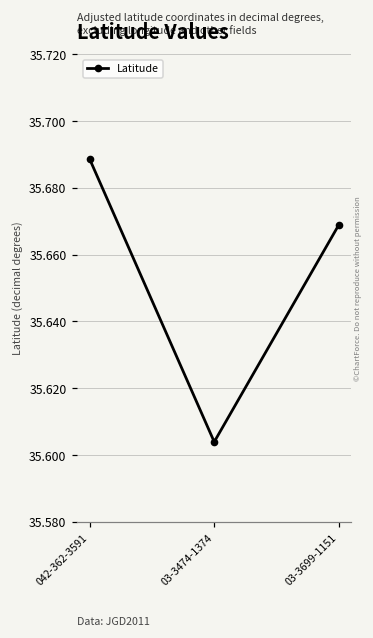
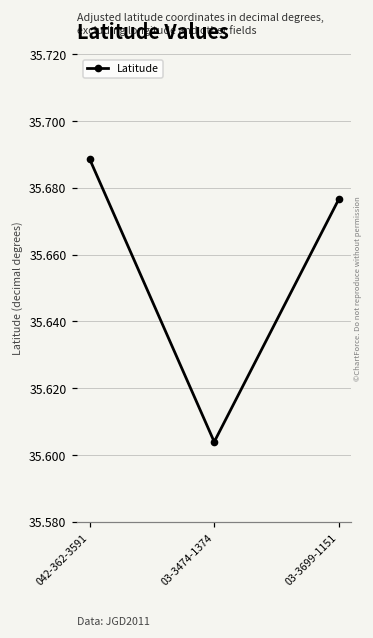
03-3699-1151: 35.669 -> 35.677
